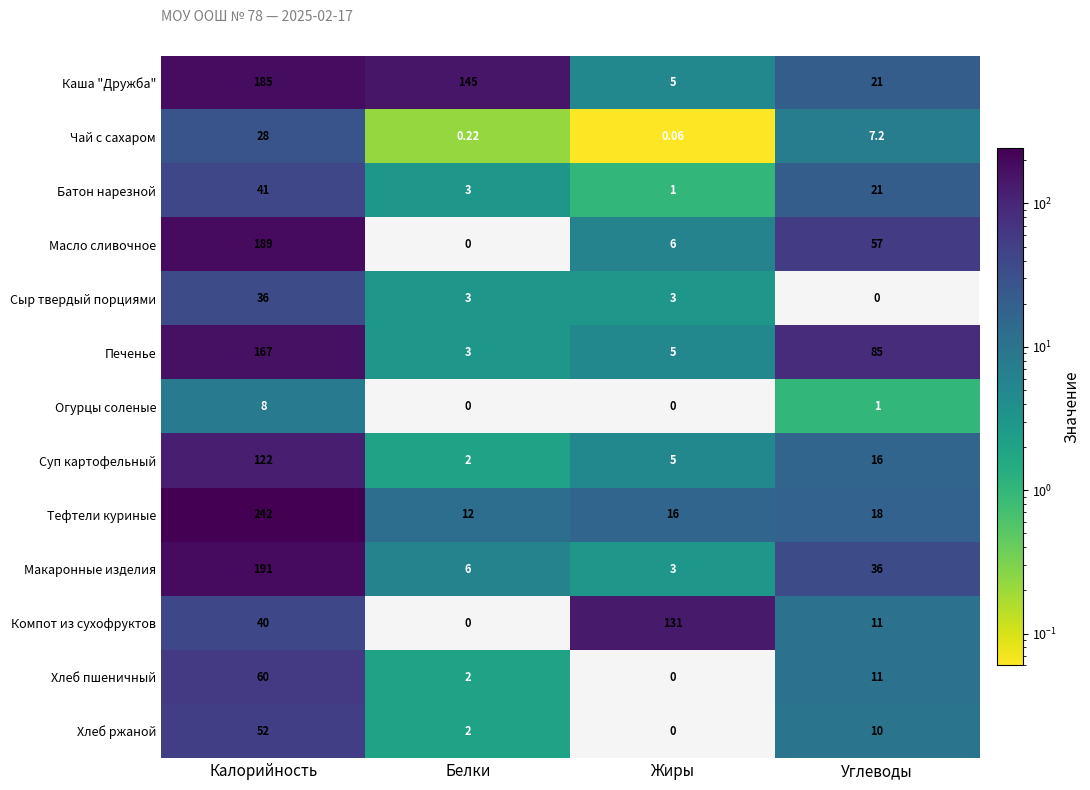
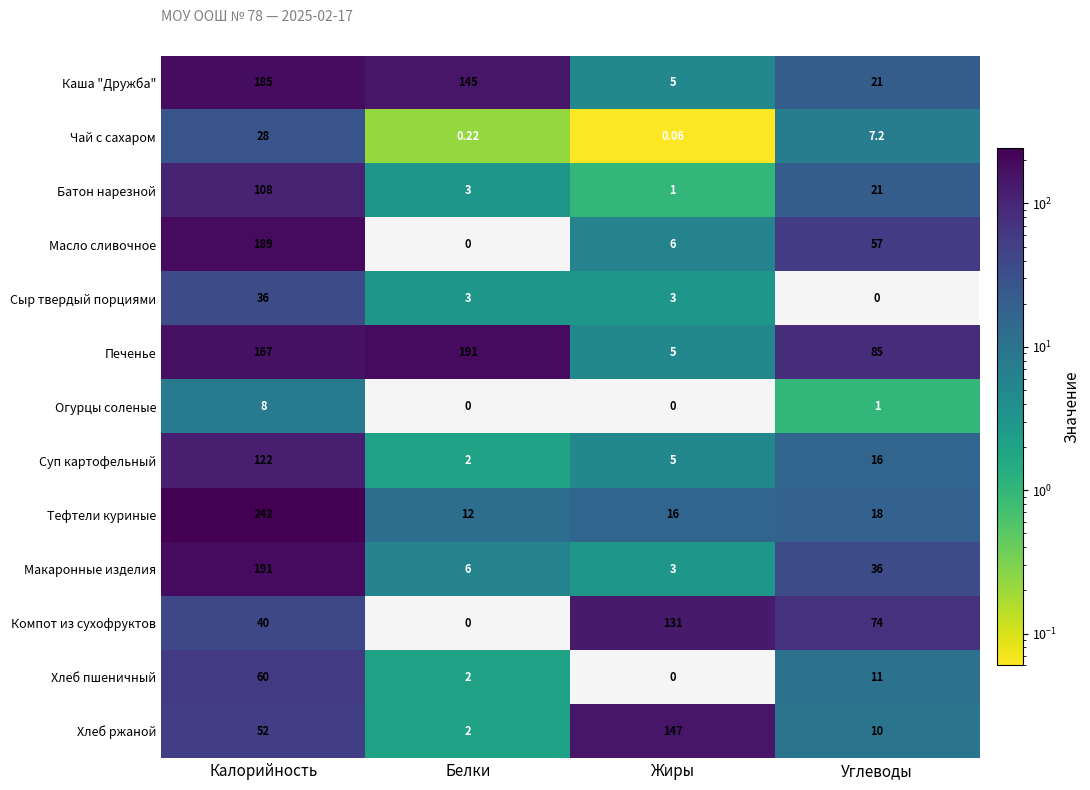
Батон нарезной, Калорийность: 41 -> 108
Печенье, Белки: 3 -> 191
Компот из сухофруктов, Углеводы: 11 -> 74
Хлеб ржаной, Жиры: 0 -> 147
